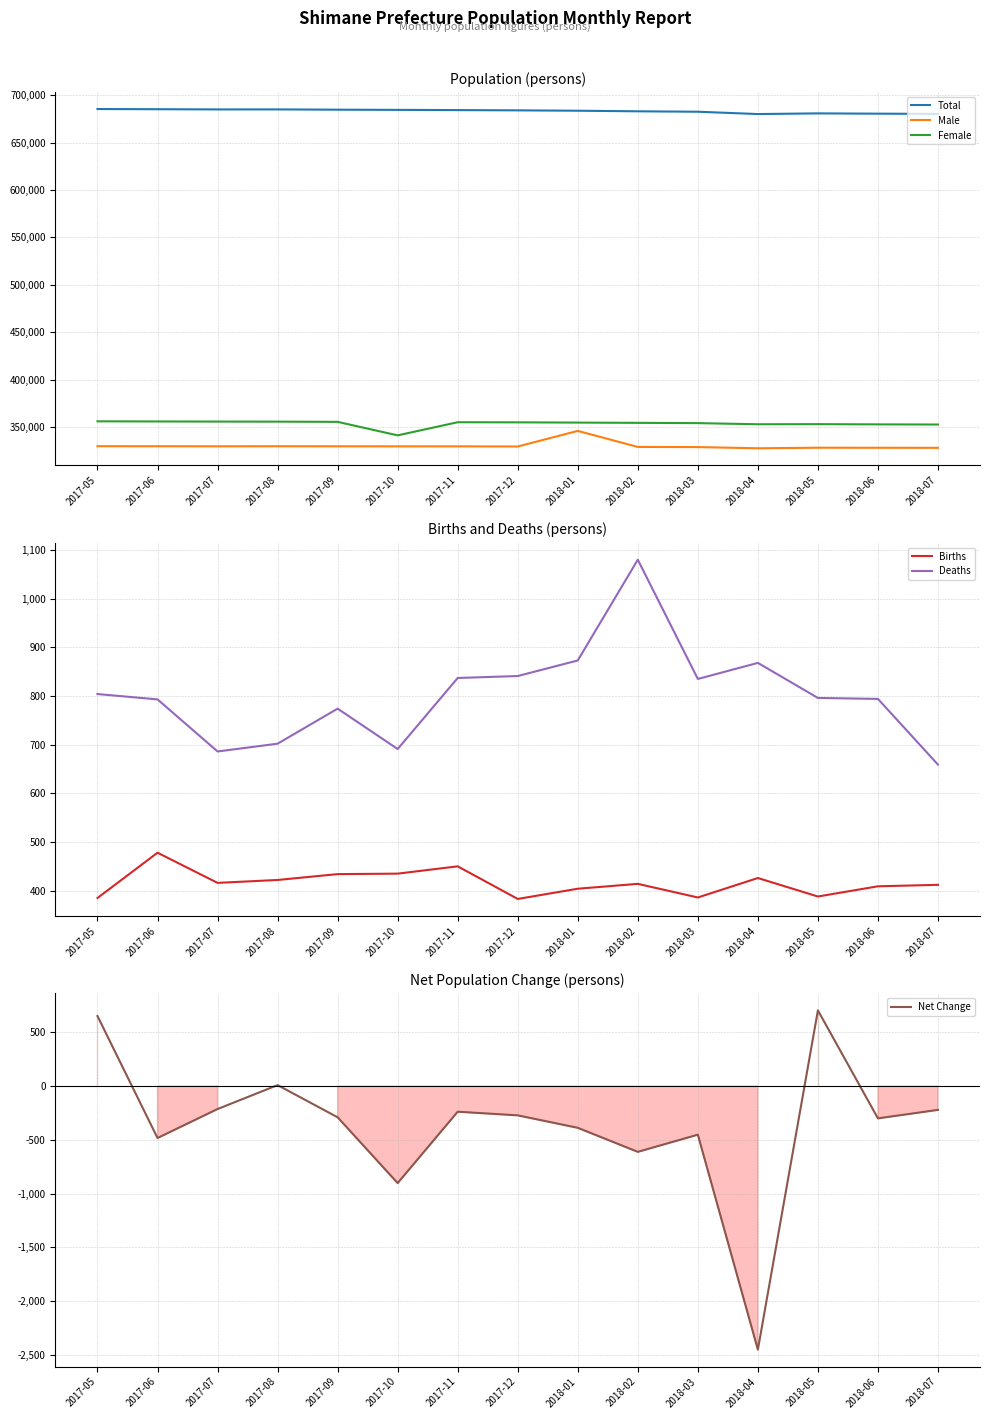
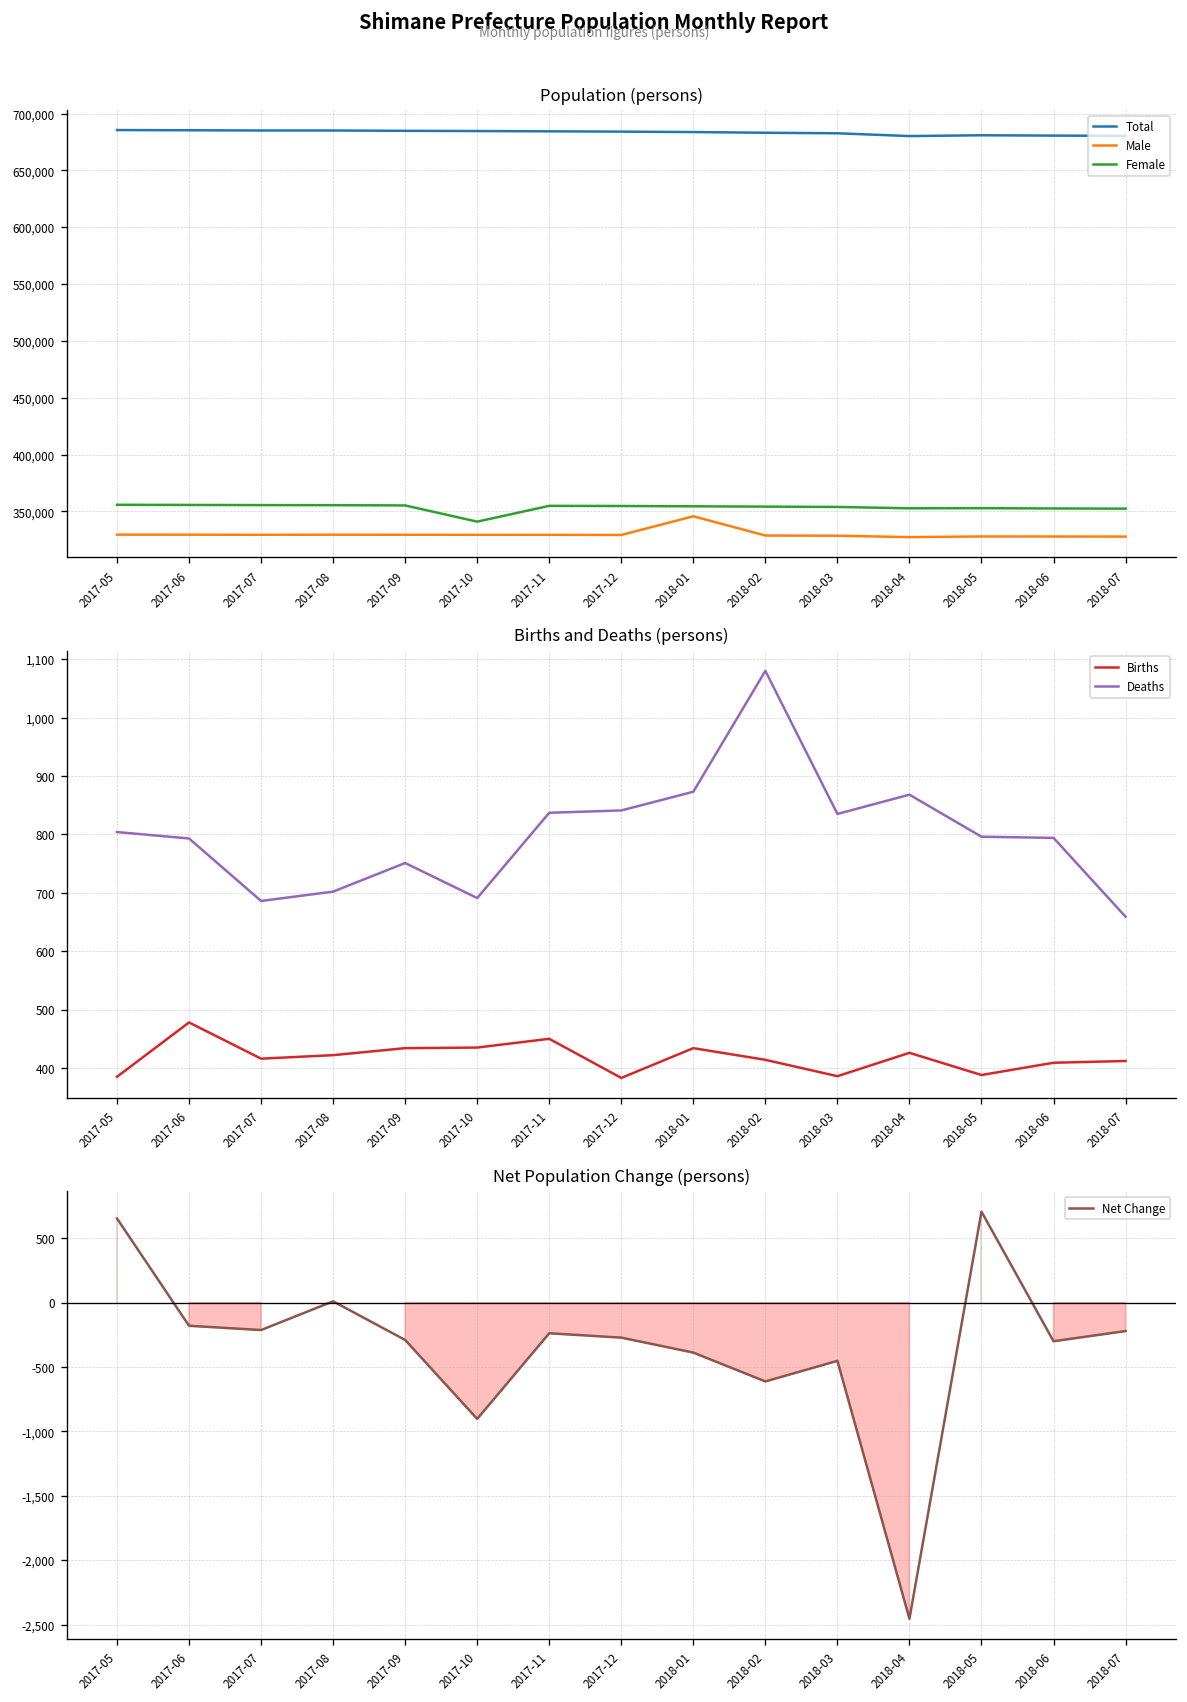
Births and Deaths (persons), Deaths, 2017-09: 770 -> 750
Births and Deaths (persons), Births, 2018-01: 400 -> 430
Net Population Change (persons), 2017-06: -480 -> -180
